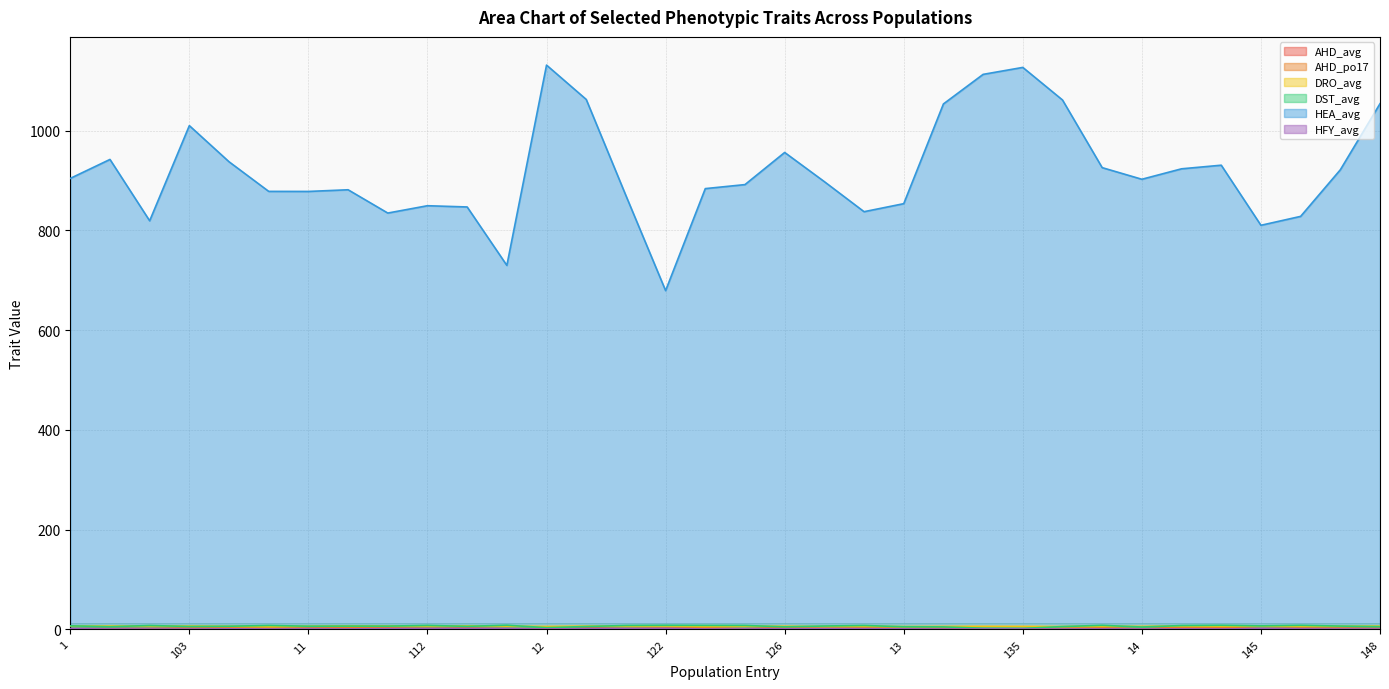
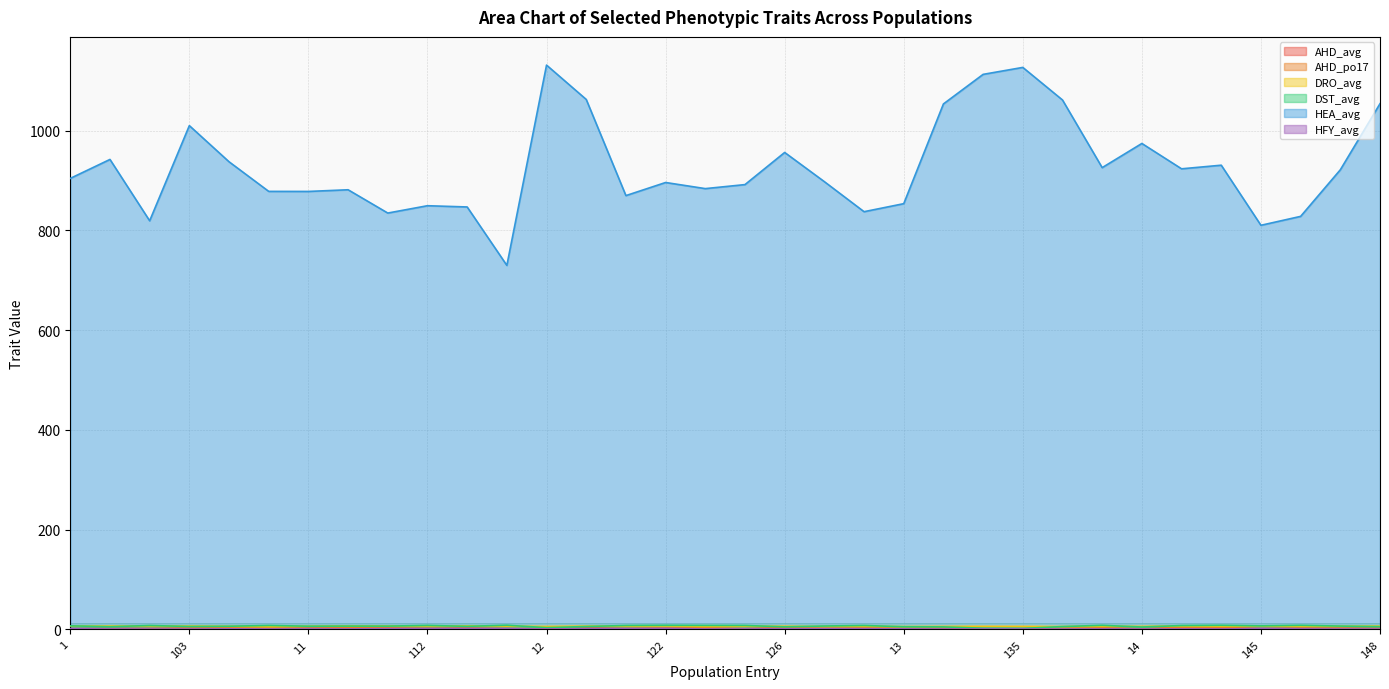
HEA_avg, 122: 680 -> 900
HEA_avg, 14: 900 -> 970
